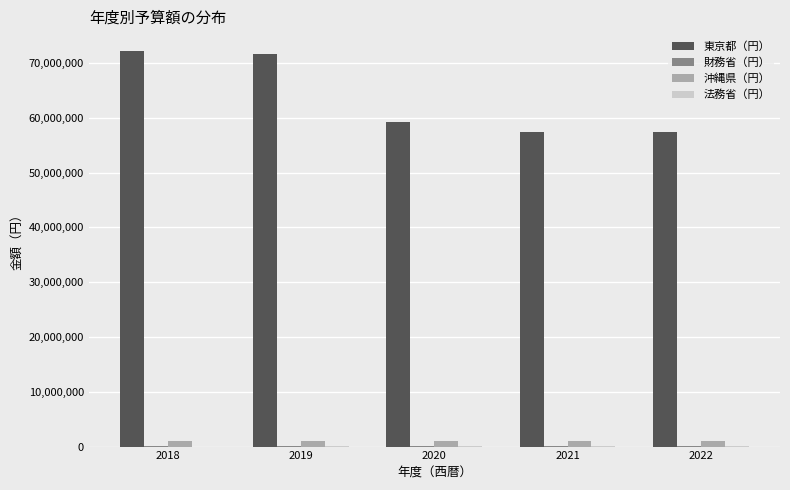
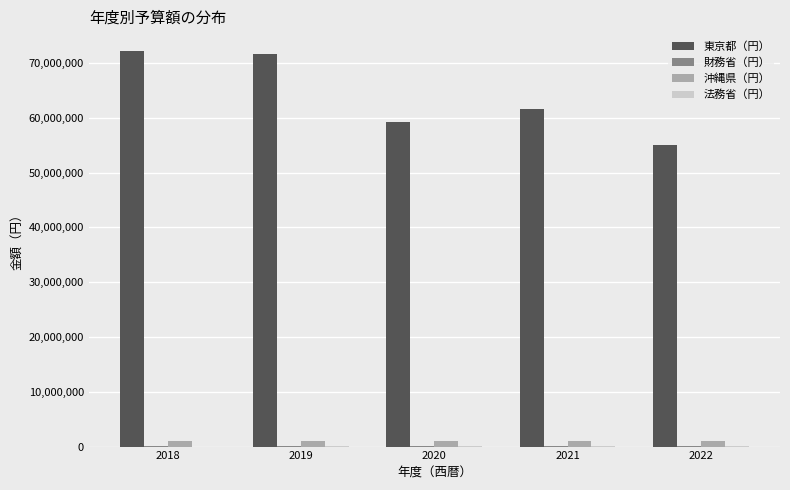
東京都（円）, 2021: 57,000,000 -> 62,000,000
東京都（円）, 2022: 57,000,000 -> 55,000,000
